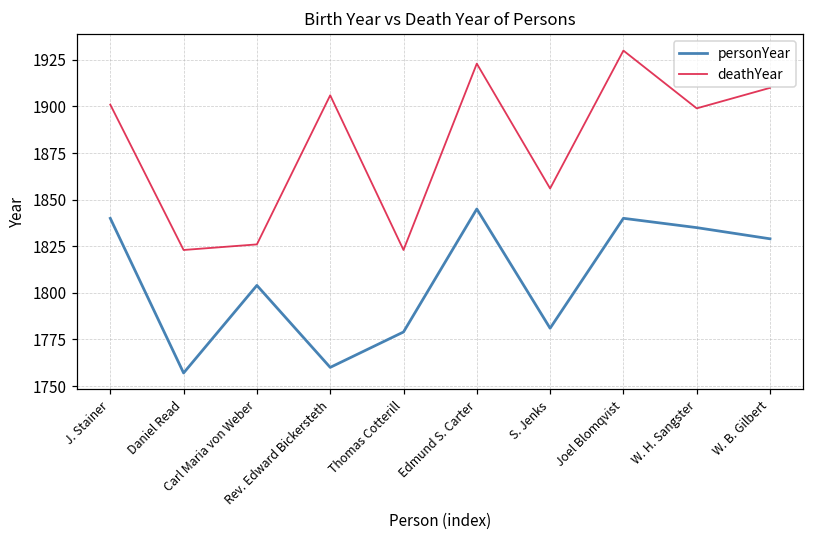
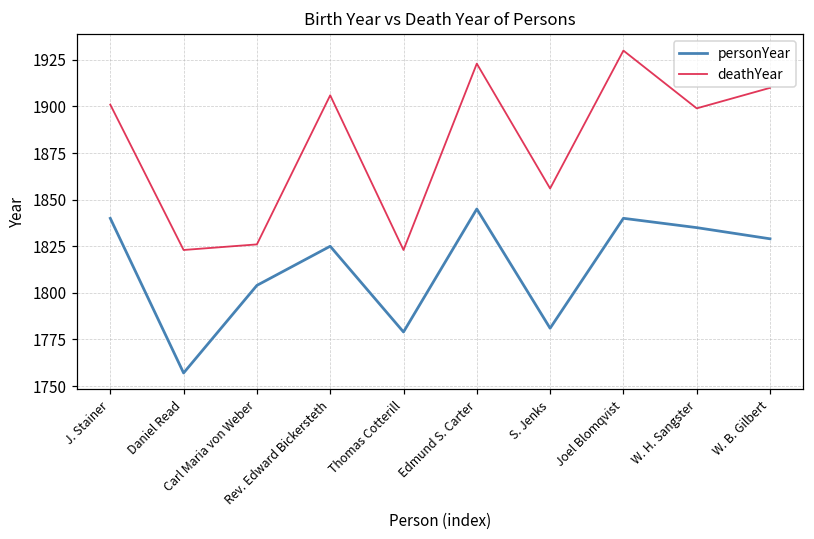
personYear, Rev. Edward Bickersteth: 1760 -> 1825
